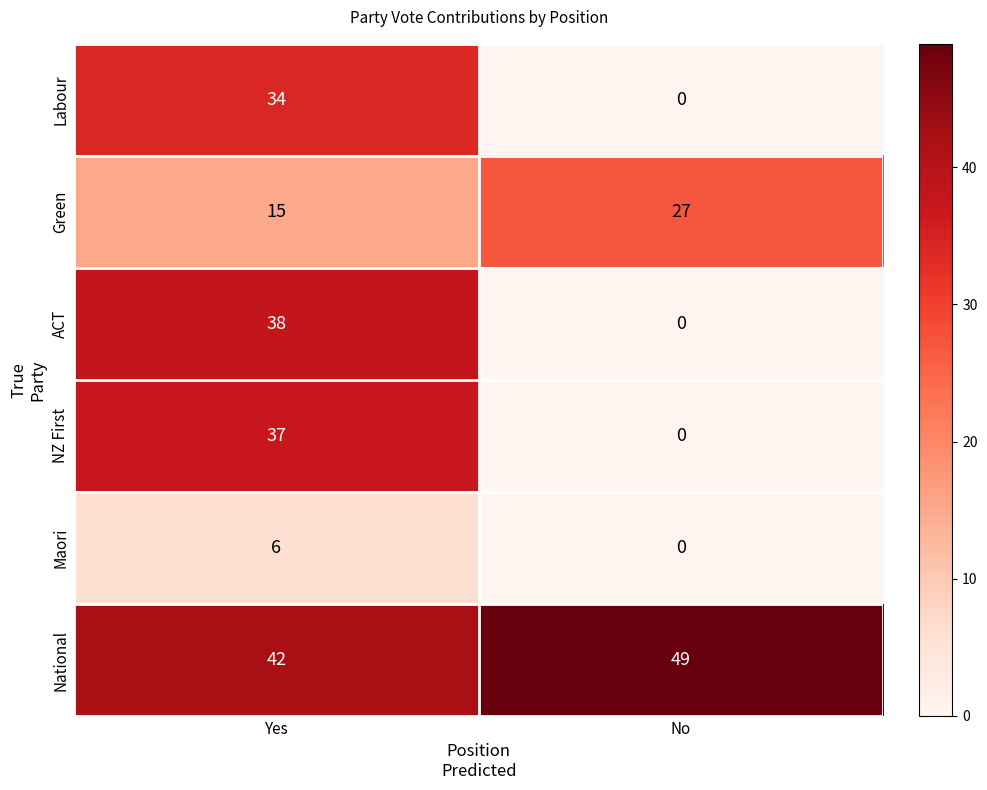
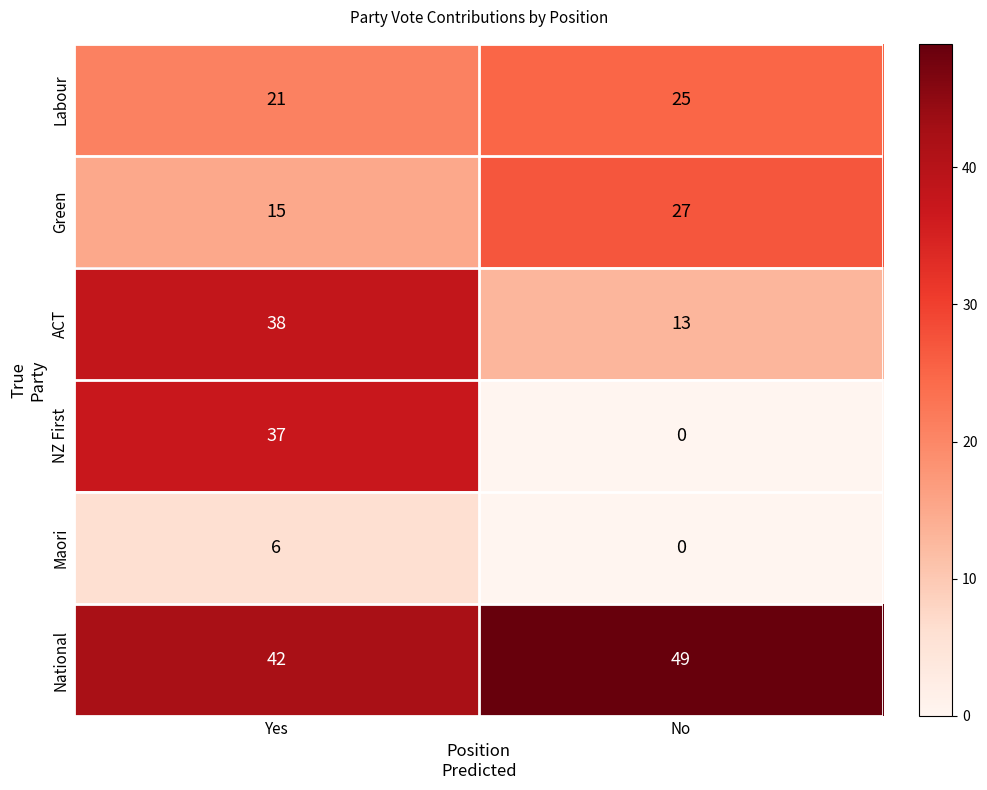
Labour, Yes: 34 -> 21
Labour, No: 0 -> 25
ACT, No: 0 -> 13
